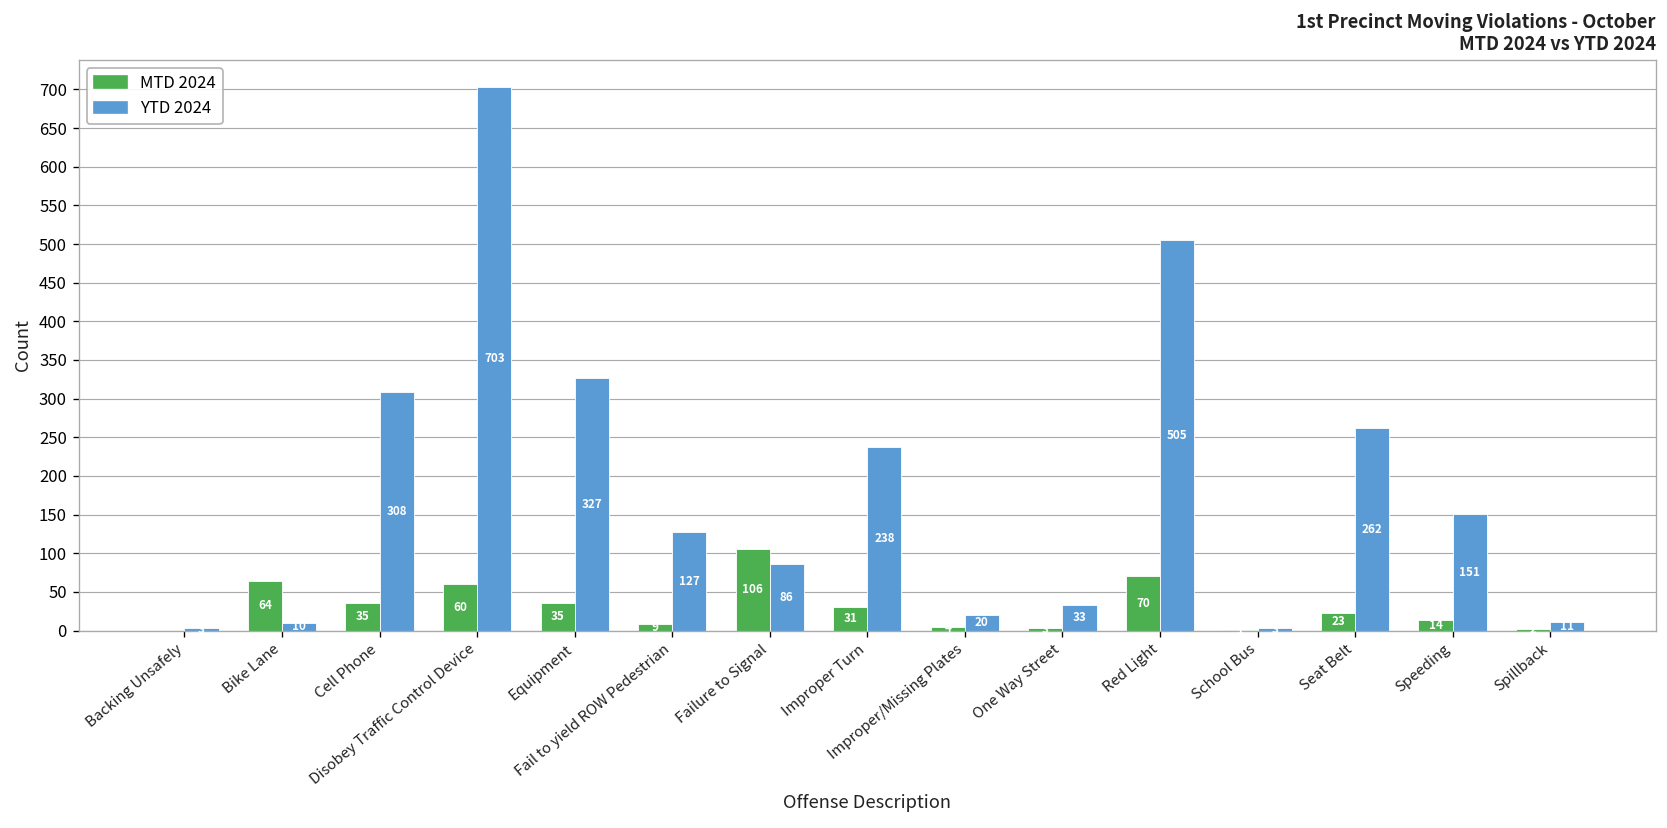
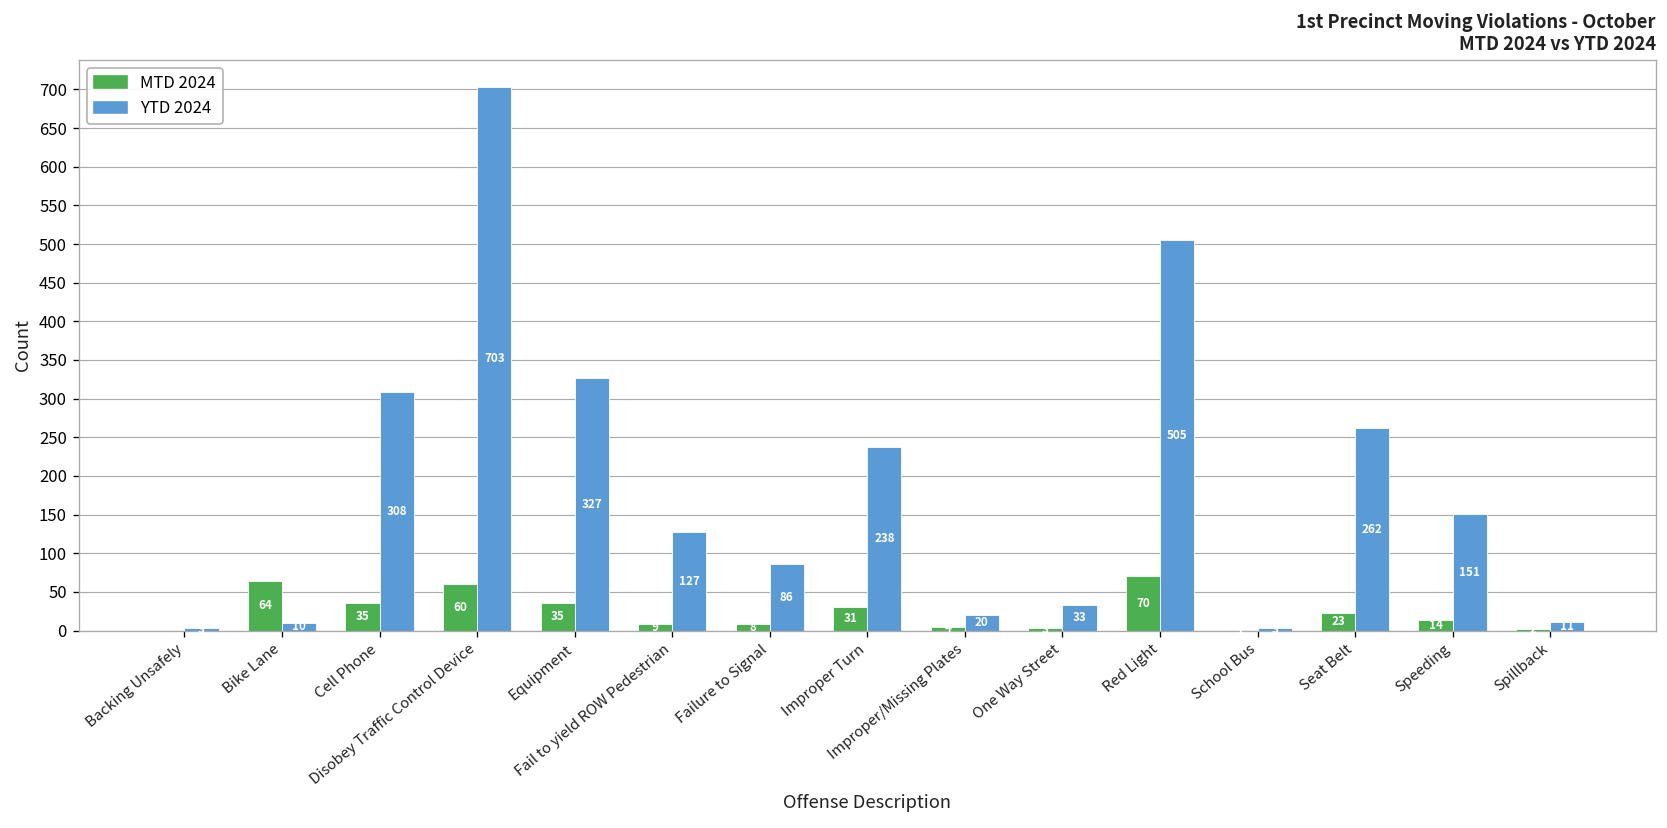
MTD 2024, Failure to Signal: 110 -> 10
